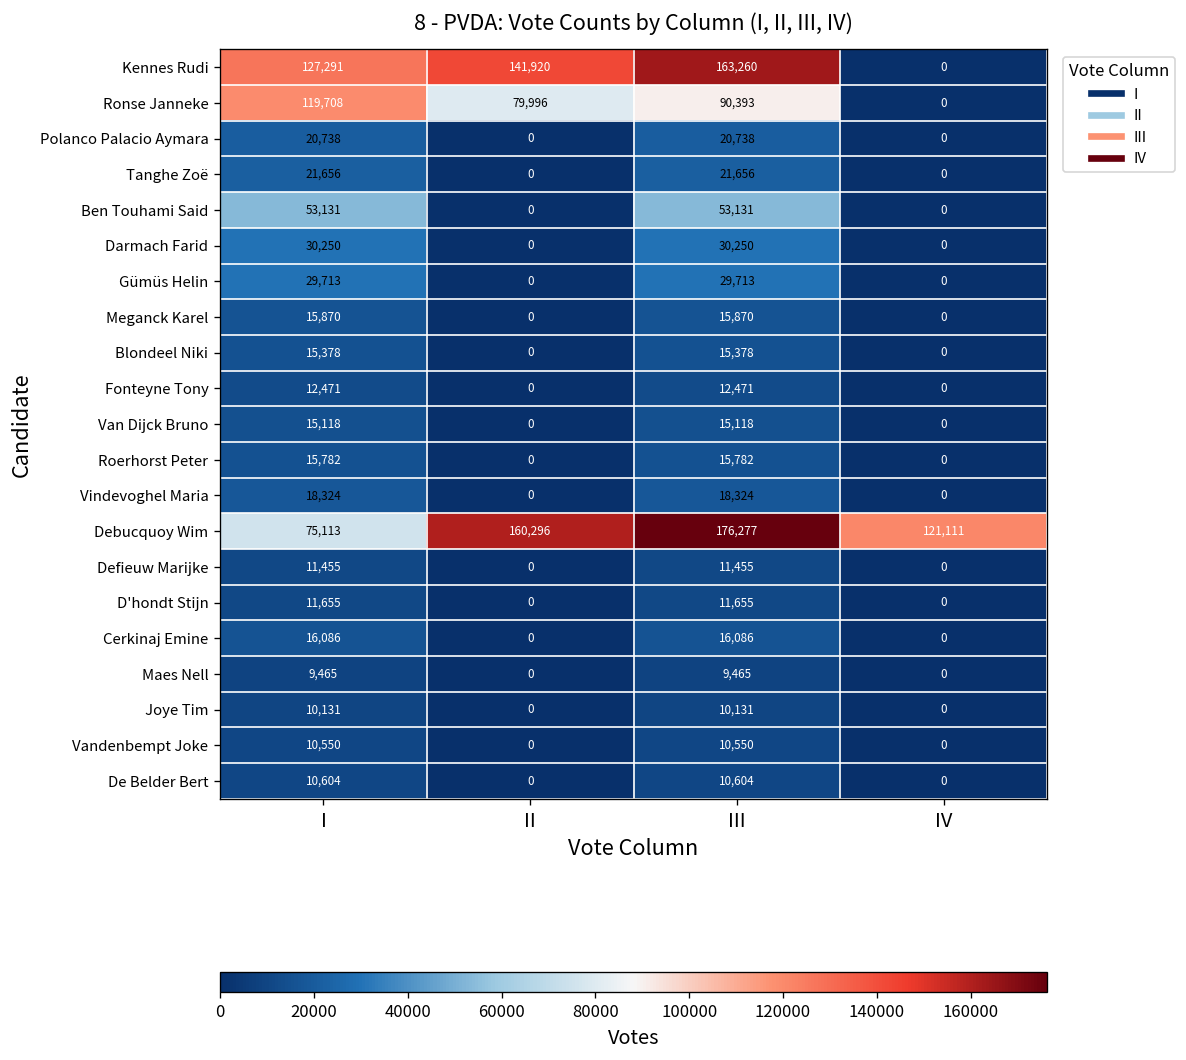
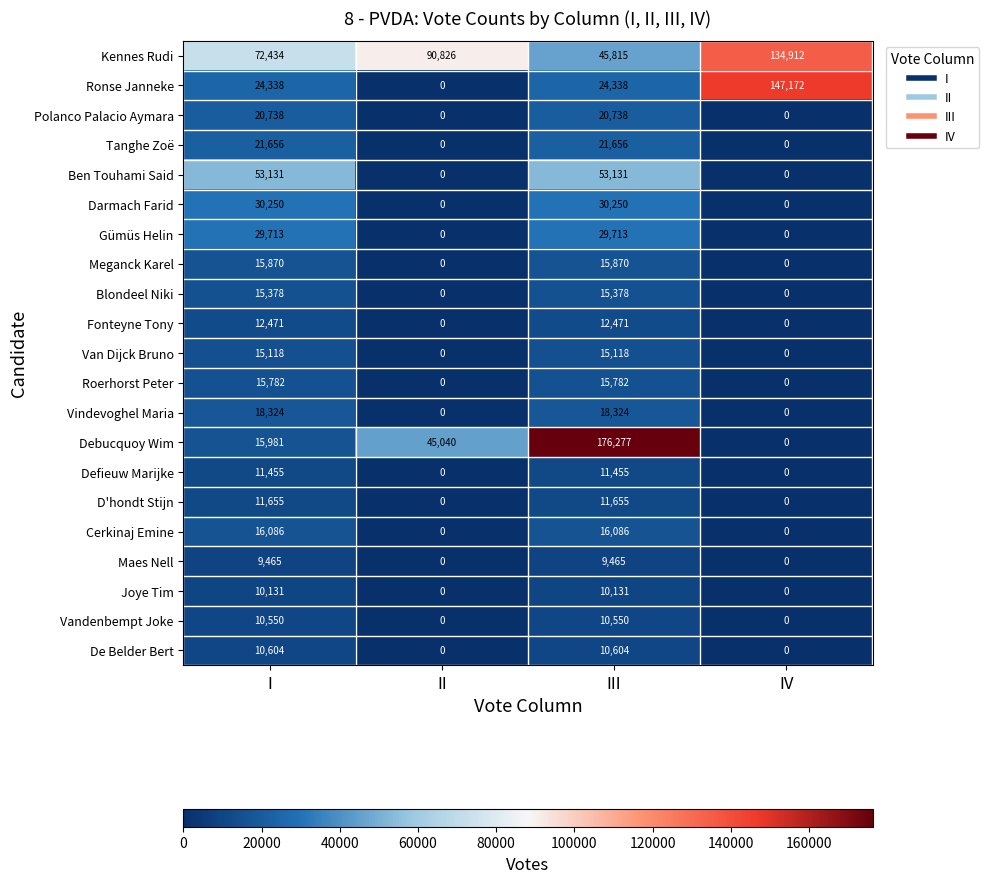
Kennes Rudi, I: 127,291 -> 72,434
Kennes Rudi, II: 141,920 -> 90,826
Kennes Rudi, III: 163,260 -> 45,815
Kennes Rudi, IV: 0 -> 134,912
Ronse Janneke, I: 119,708 -> 24,338
Ronse Janneke, II: 79,996 -> 0
Ronse Janneke, III: 90,393 -> 24,338
Ronse Janneke, IV: 0 -> 147,172
Debucquoy Wim, I: 75,113 -> 15,981
Debucquoy Wim, II: 160,296 -> 45,040
Debucquoy Wim, IV: 121,111 -> 0
